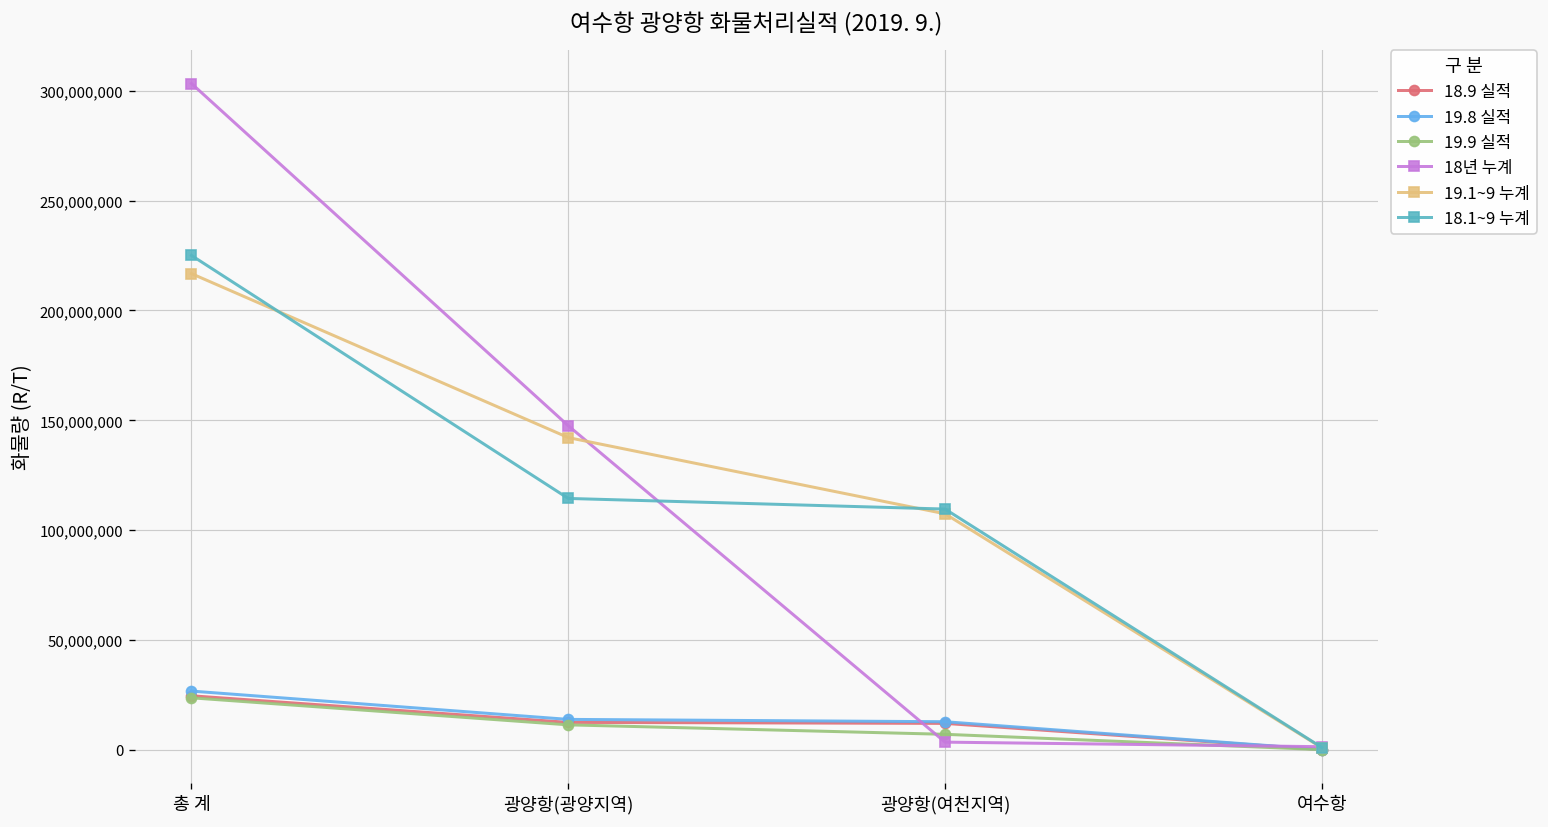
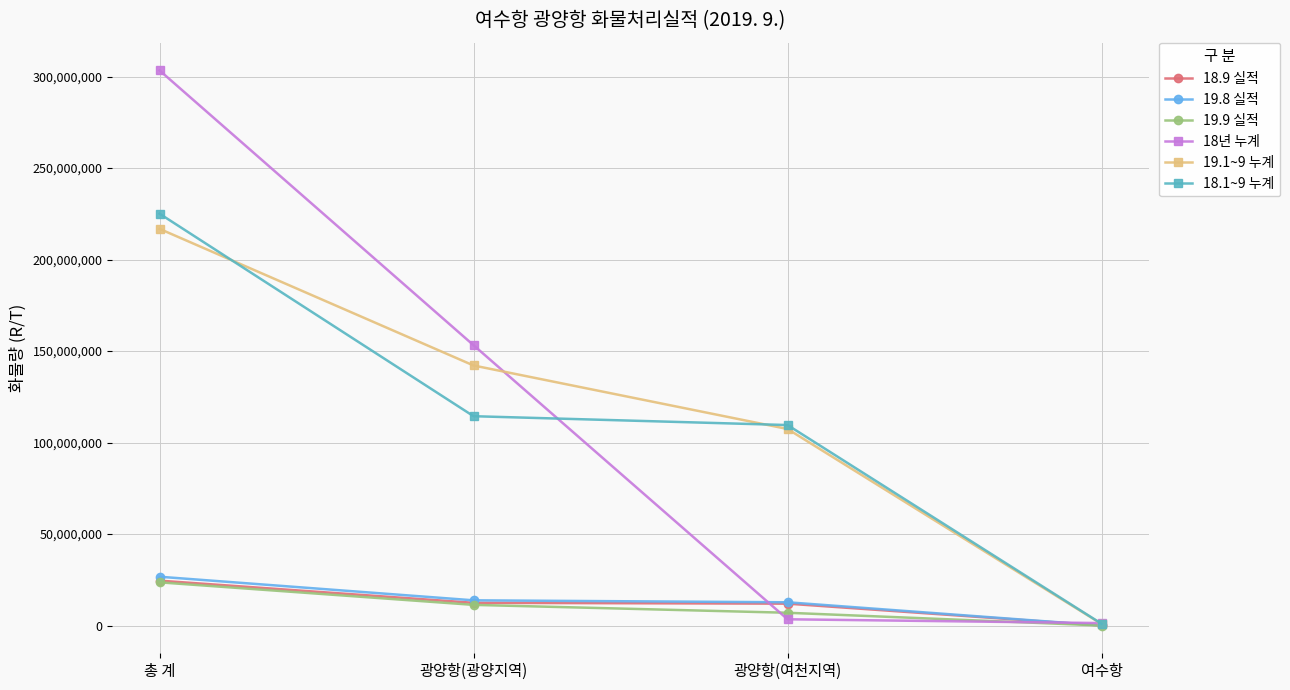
18년 누계, 광양항(광양지역): 148,000,000 -> 153,000,000
